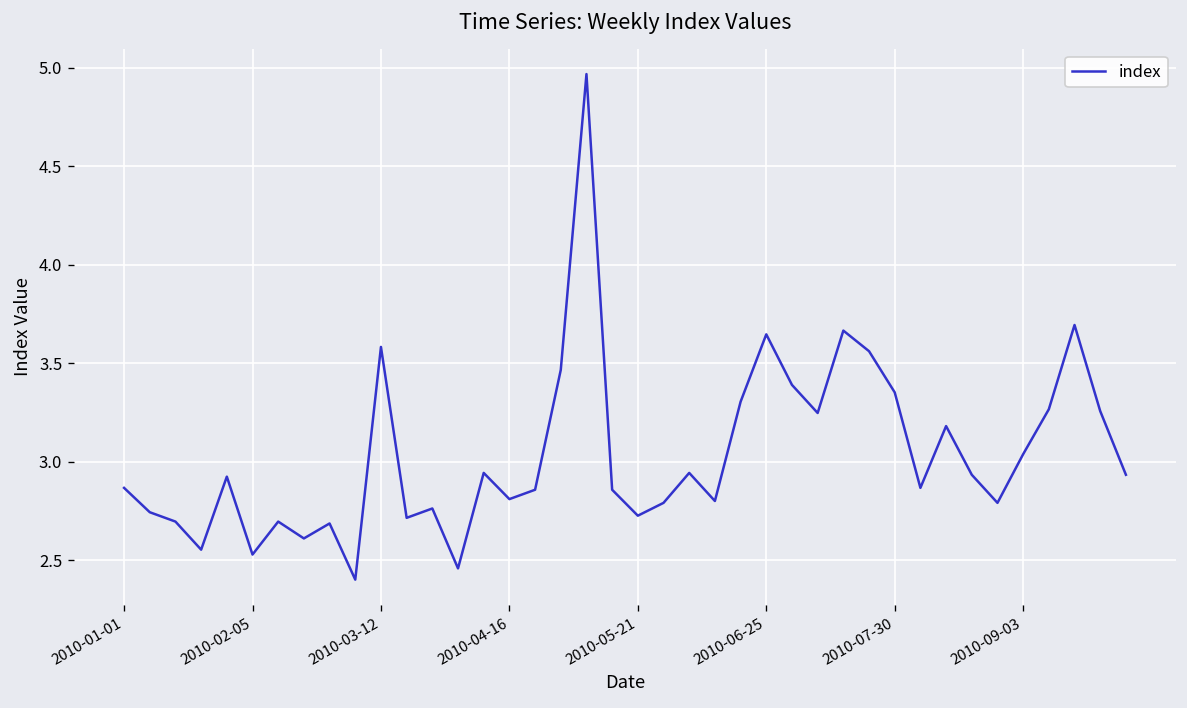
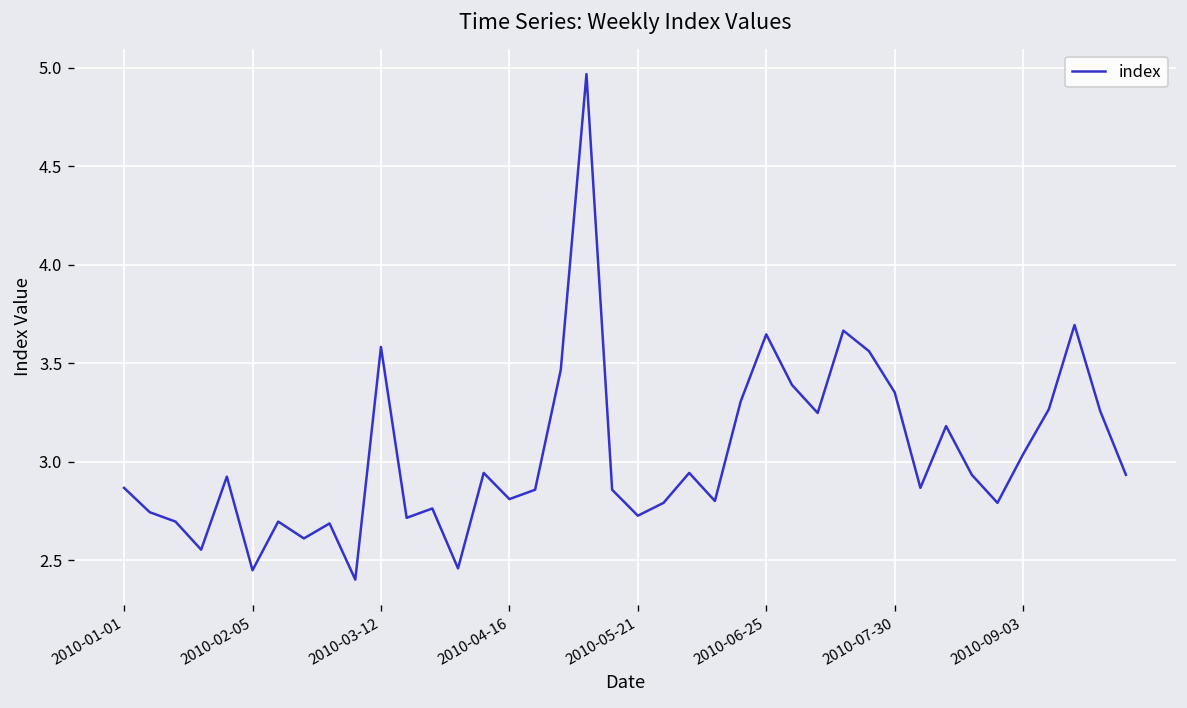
2010-02-05: 2.53 -> 2.45
